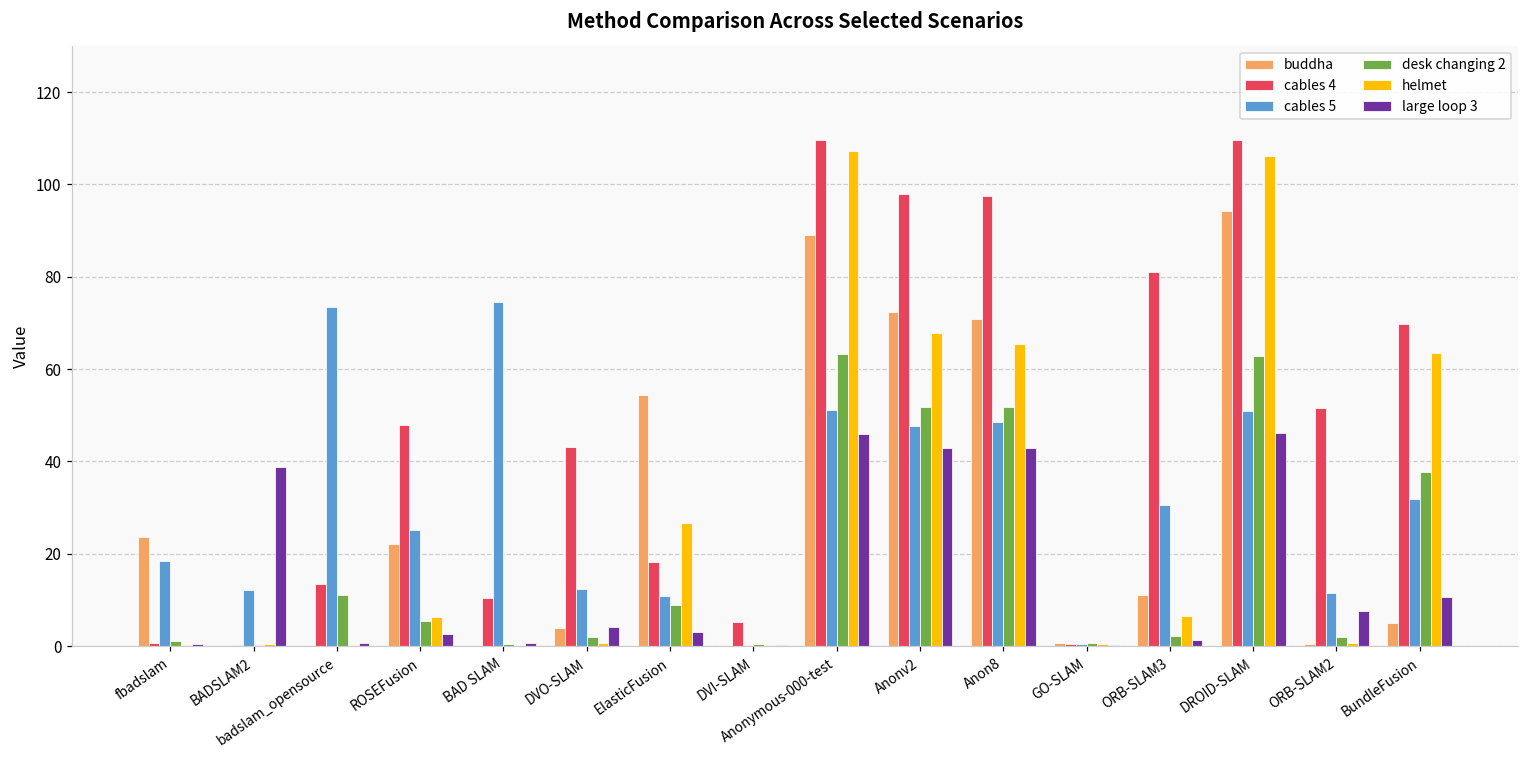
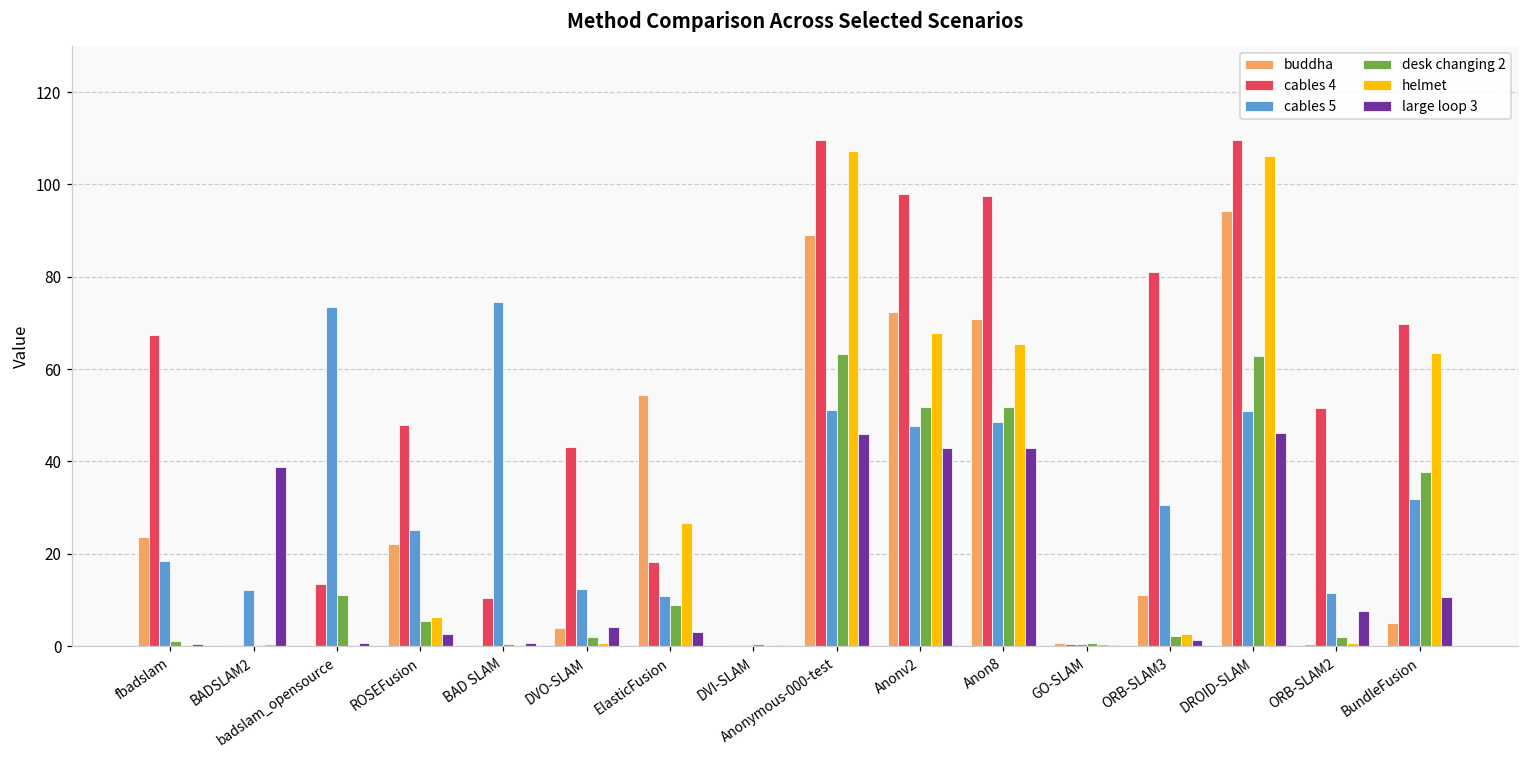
cables 4, fbadslam: 1 -> 67
cables 4, DVI-SLAM: 5 -> 0
helmet, ORB-SLAM3: 7 -> 3
